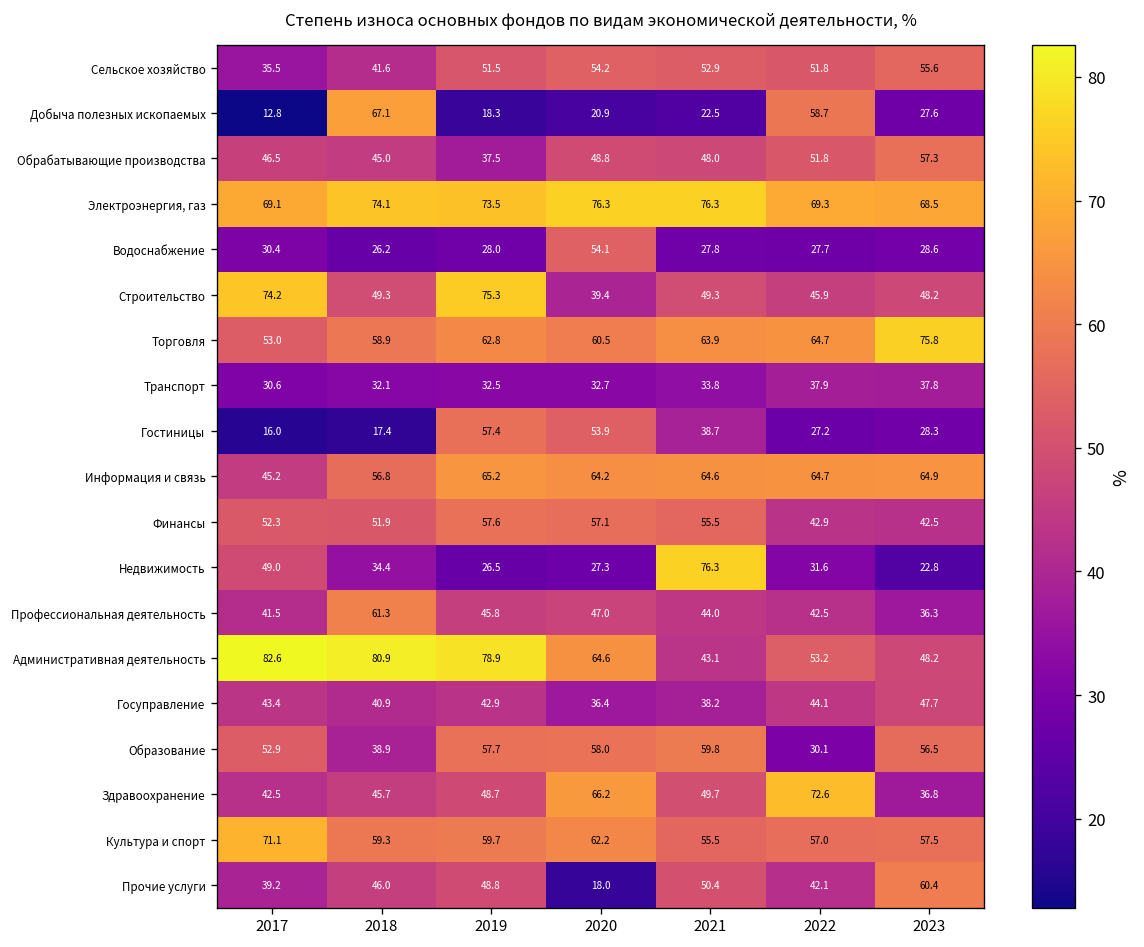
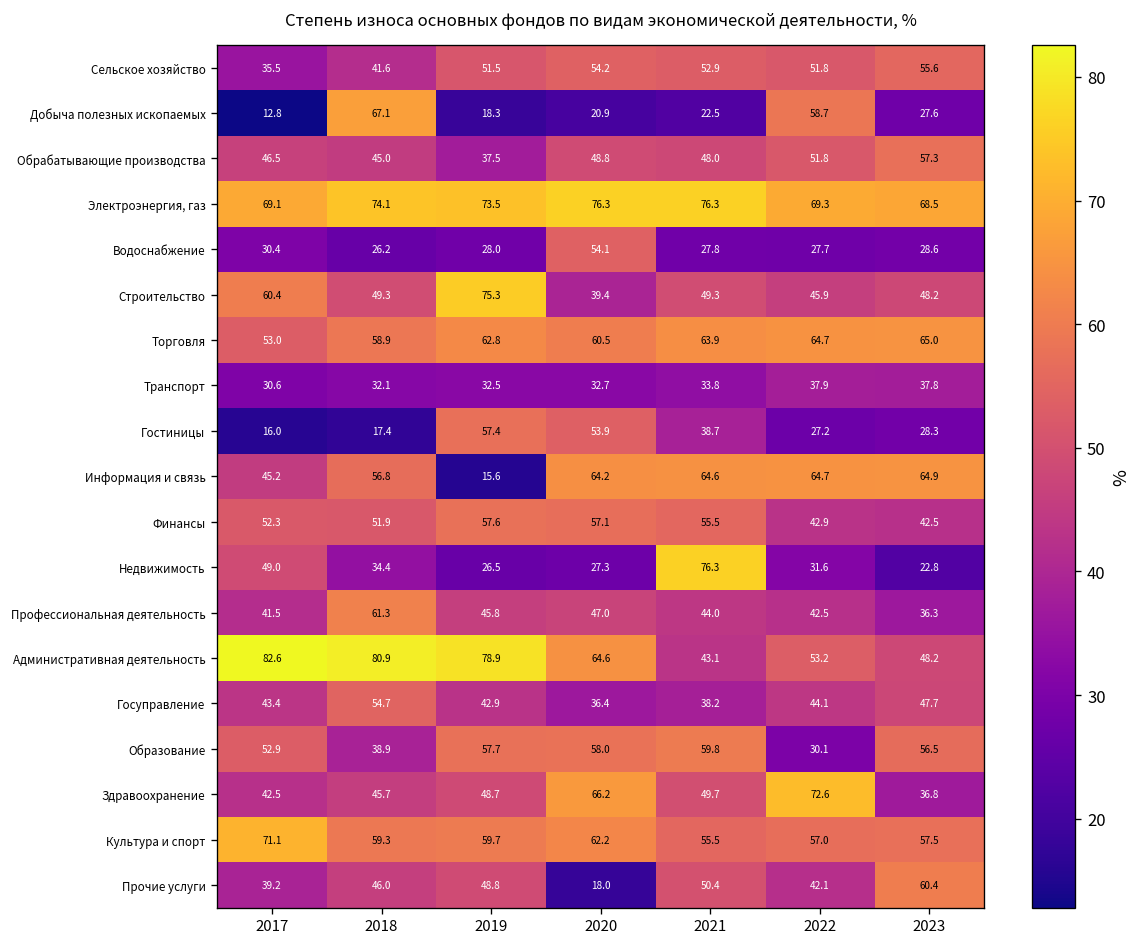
Строительство, 2017: 74.2 -> 60.4
Торговля, 2023: 75.8 -> 65.0
Информация и связь, 2019: 65.2 -> 15.6
Госуправление, 2018: 40.9 -> 54.7
